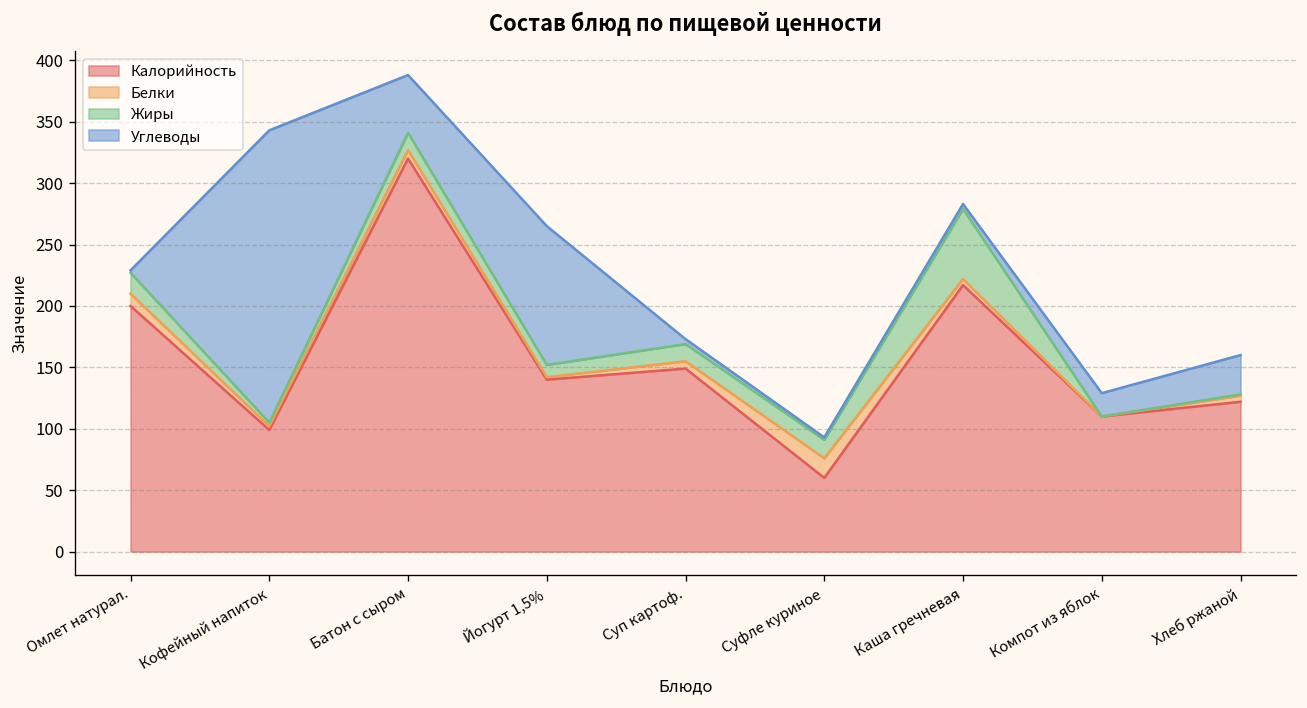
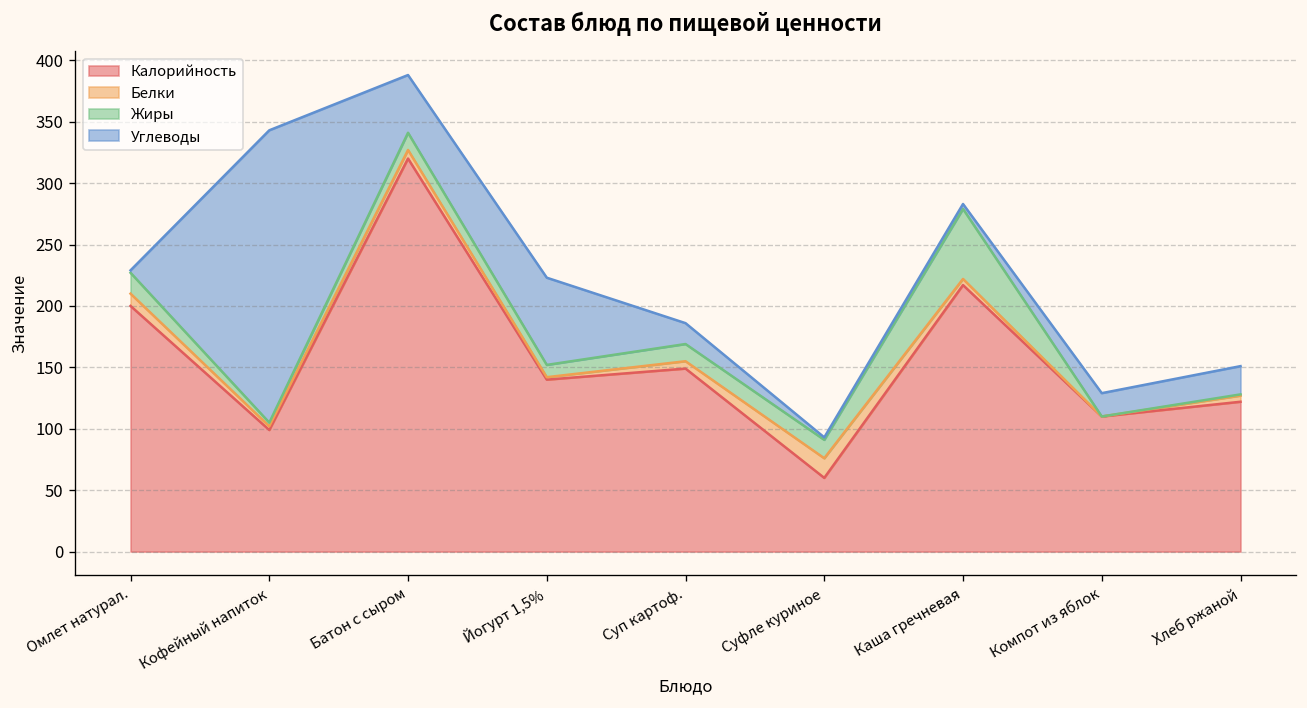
Углеводы, Йогурт 1,5%: 113 -> 71
Углеводы, Суп картоф.: 4 -> 17
Углеводы, Хлеб ржаной: 32 -> 23
